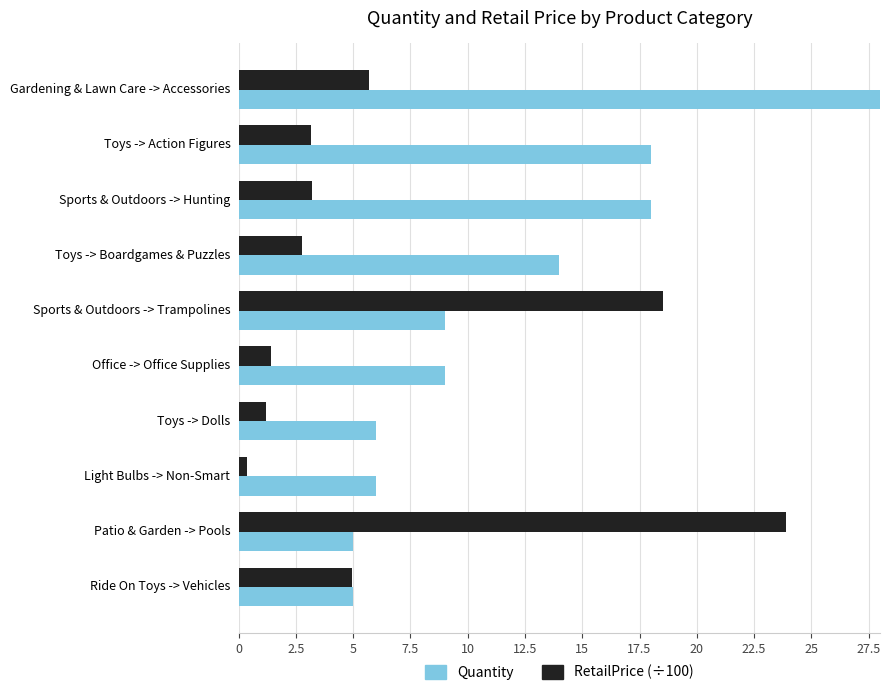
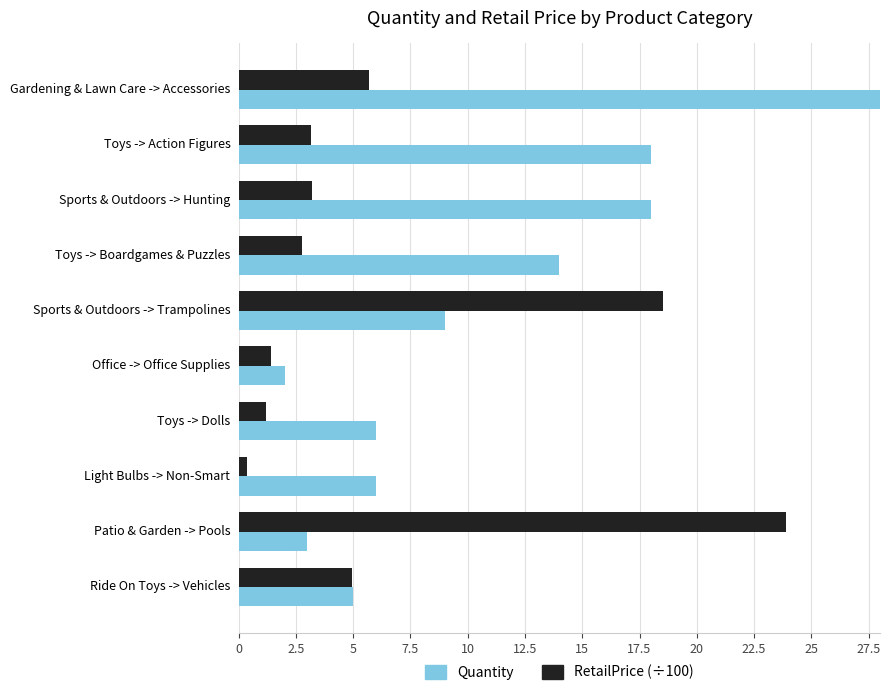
Quantity, Office -> Office Supplies: 9 -> 2
Quantity, Patio & Garden -> Pools: 5 -> 3
